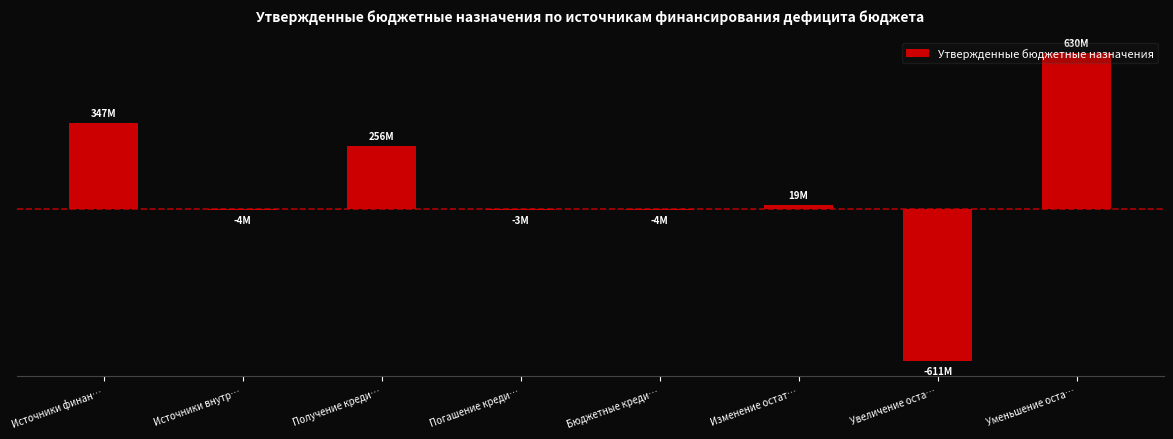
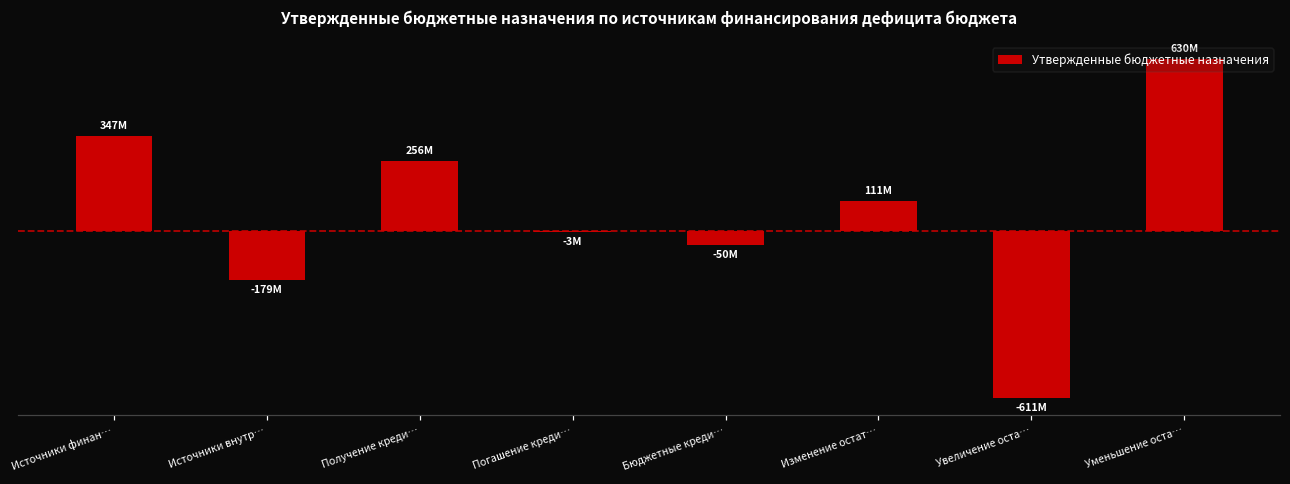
Источники внутр…: -4M -> -179M
Бюджетные креди…: -4M -> -50M
Изменение остат…: 19M -> 111M
